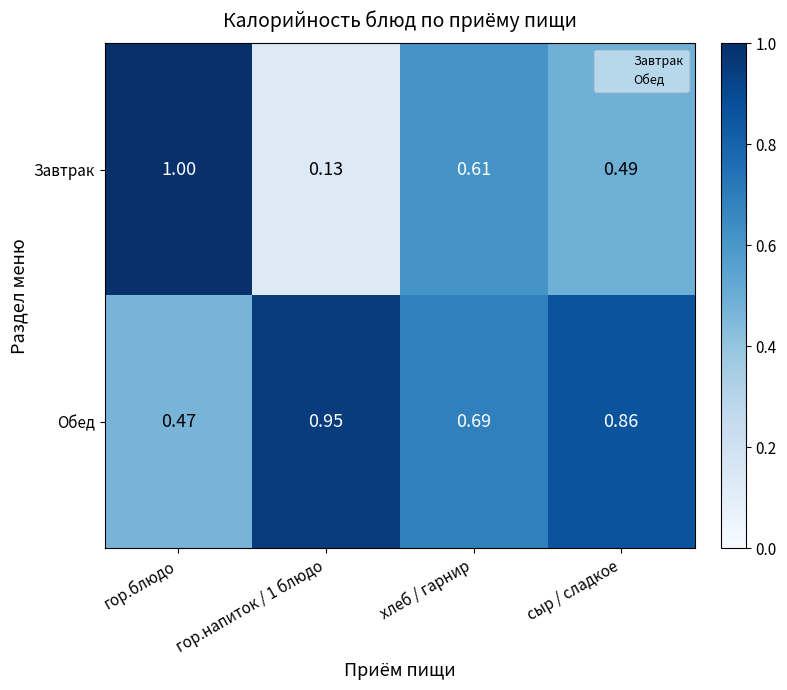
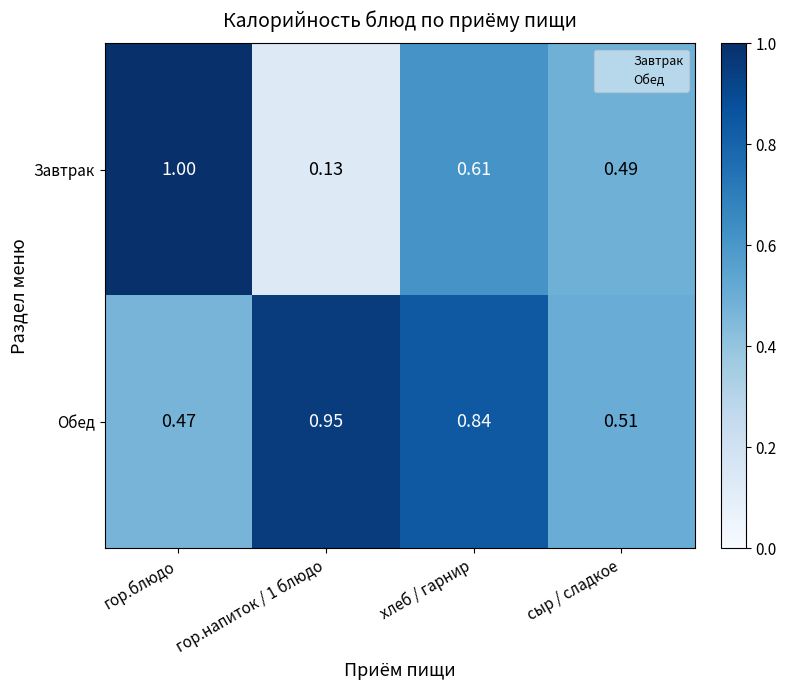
Обед, хлеб / гарнир: 0.69 -> 0.84
Обед, сыр / сладкое: 0.86 -> 0.51
